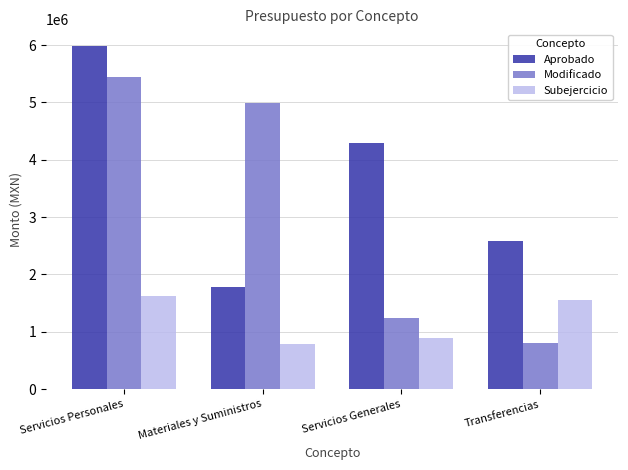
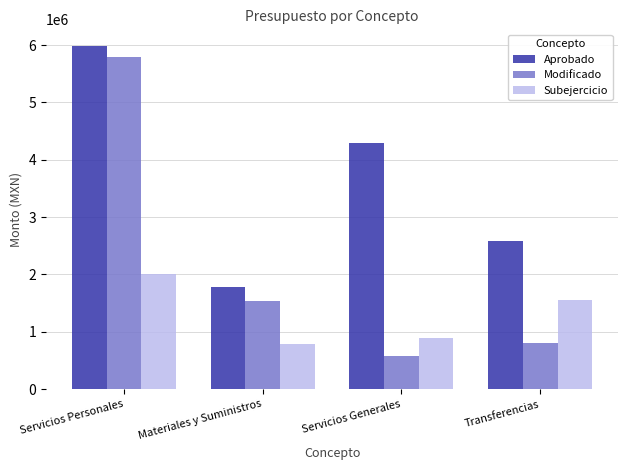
Modificado, Servicios Personales: 5500000 -> 5800000
Subejercicio, Servicios Personales: 1600000 -> 2000000
Modificado, Materiales y Suministros: 5000000 -> 1500000
Modificado, Servicios Generales: 1200000 -> 600000
